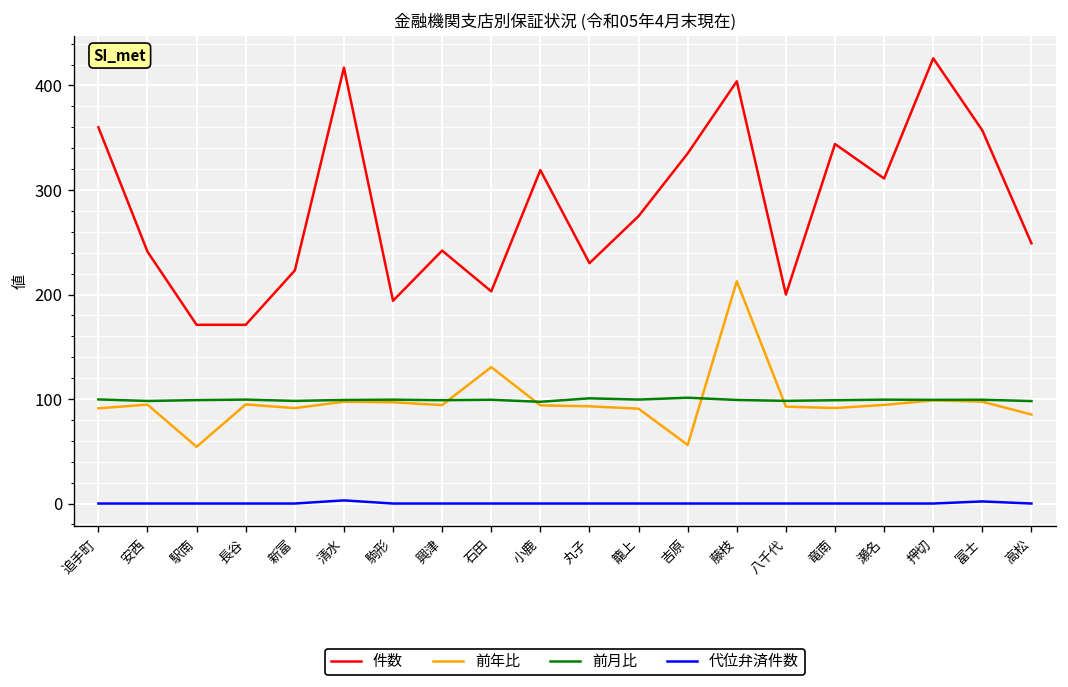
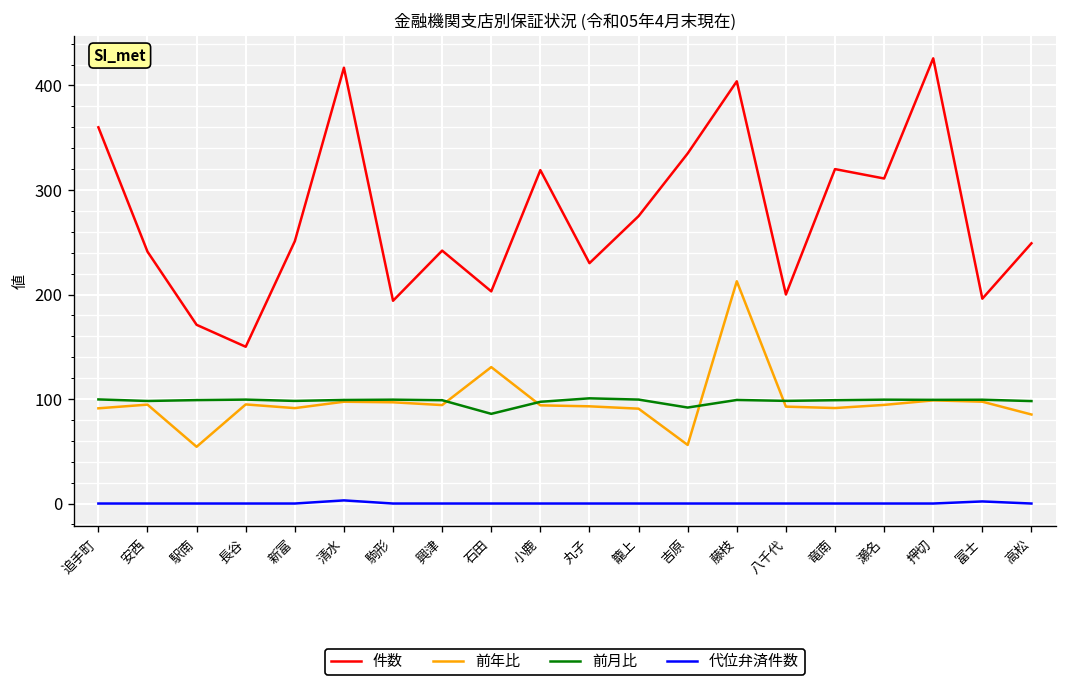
件数, 長谷: 170 -> 150
件数, 新富: 220 -> 250
前月比, 石田: 100 -> 90
前月比, 吉原: 100 -> 90
件数, 竜南: 340 -> 320
件数, 富士: 360 -> 200
